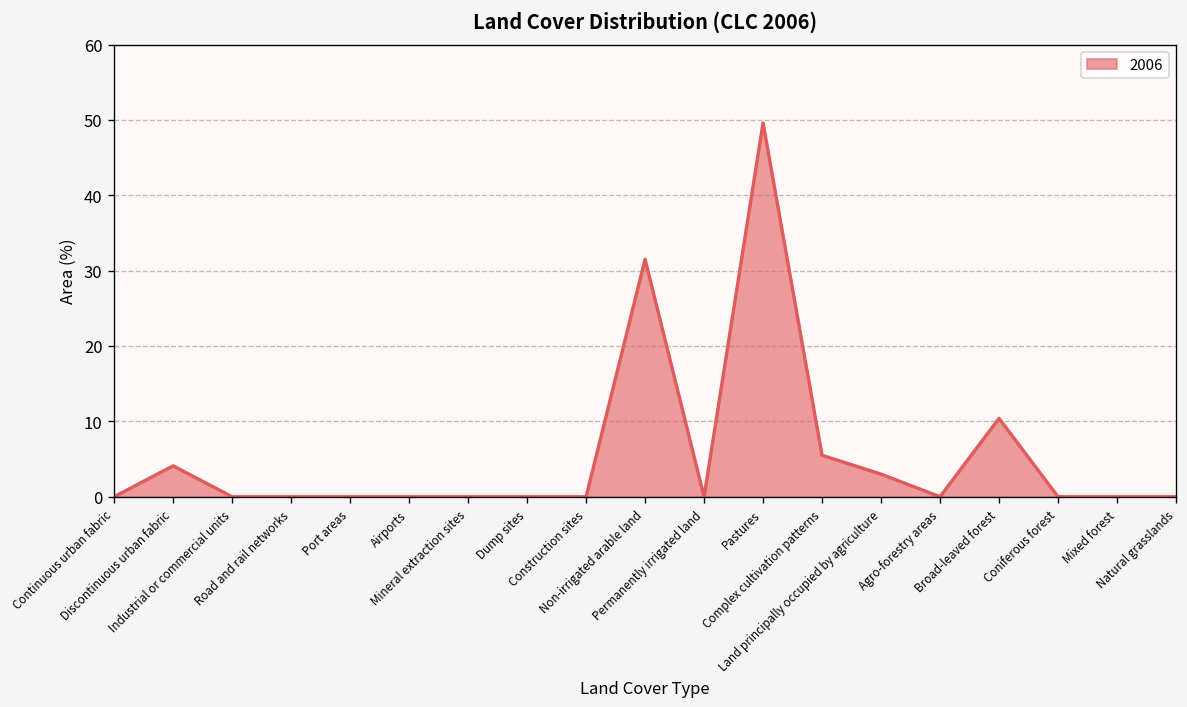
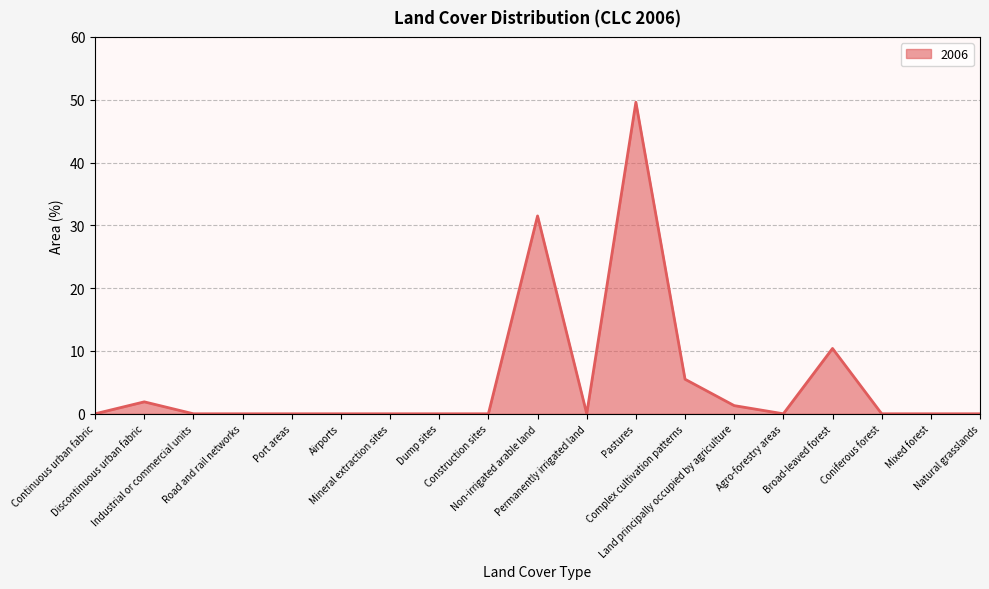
Discontinuous urban fabric: 4 -> 2
Land principally occupied by agriculture: 3 -> 1
